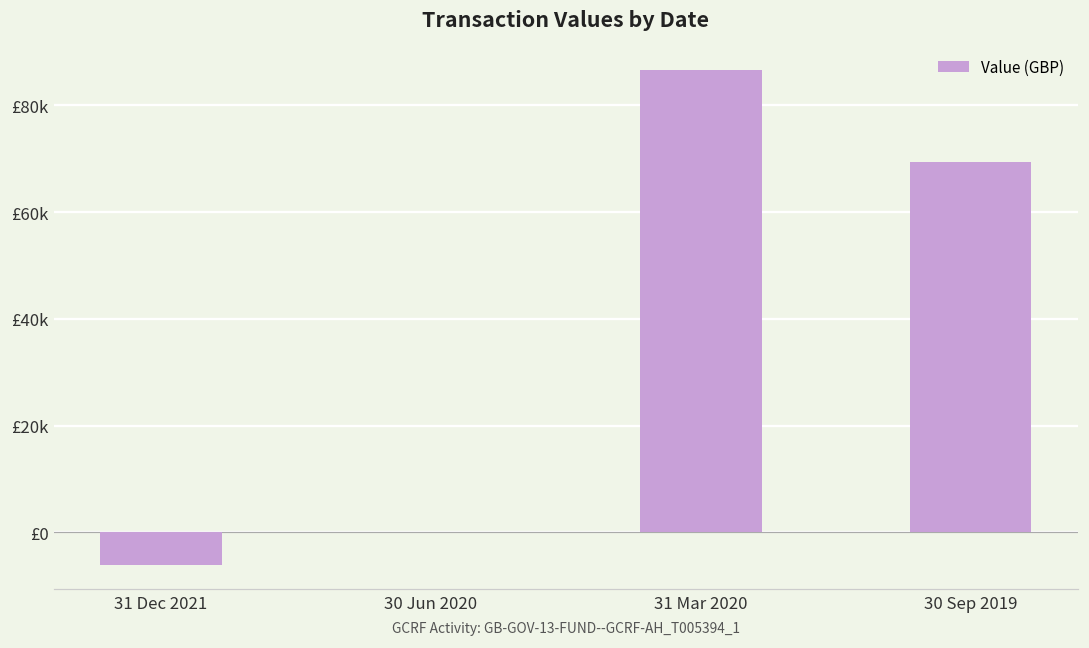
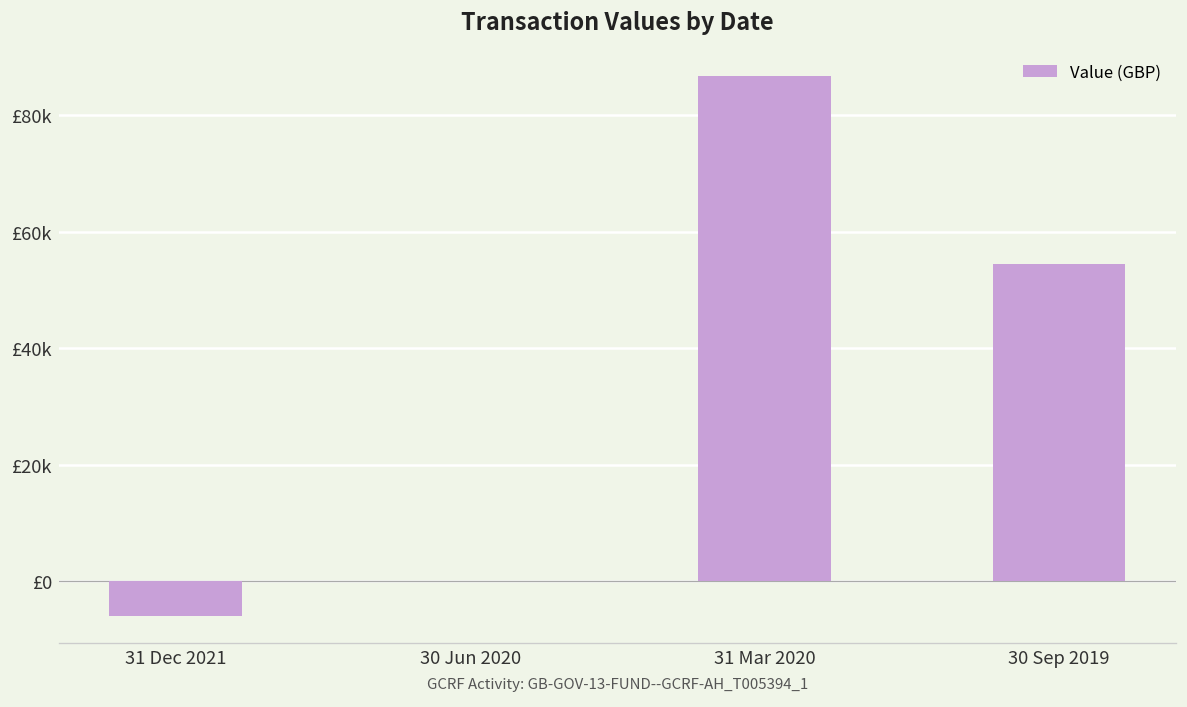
30 Sep 2019: £69000 -> £55000
